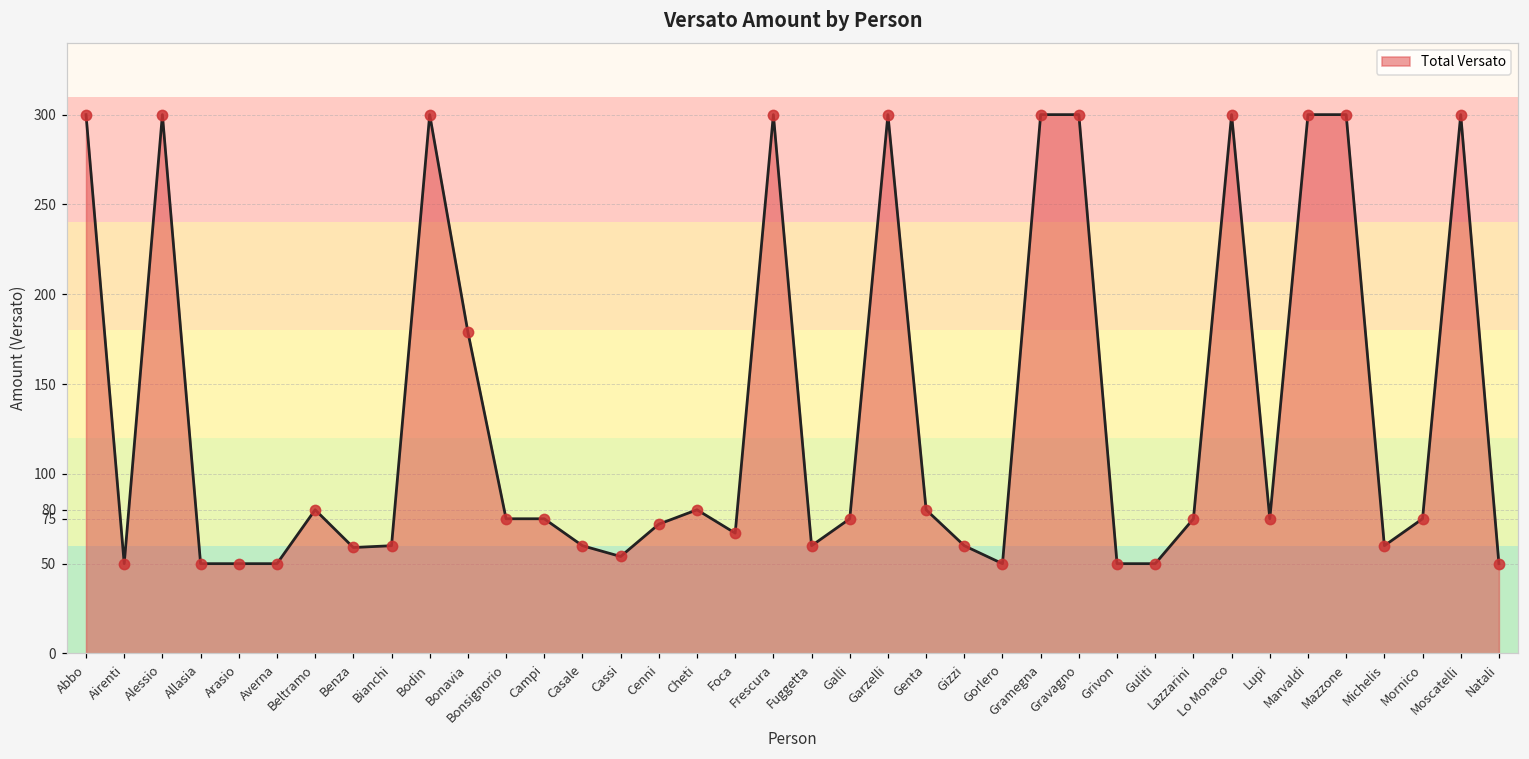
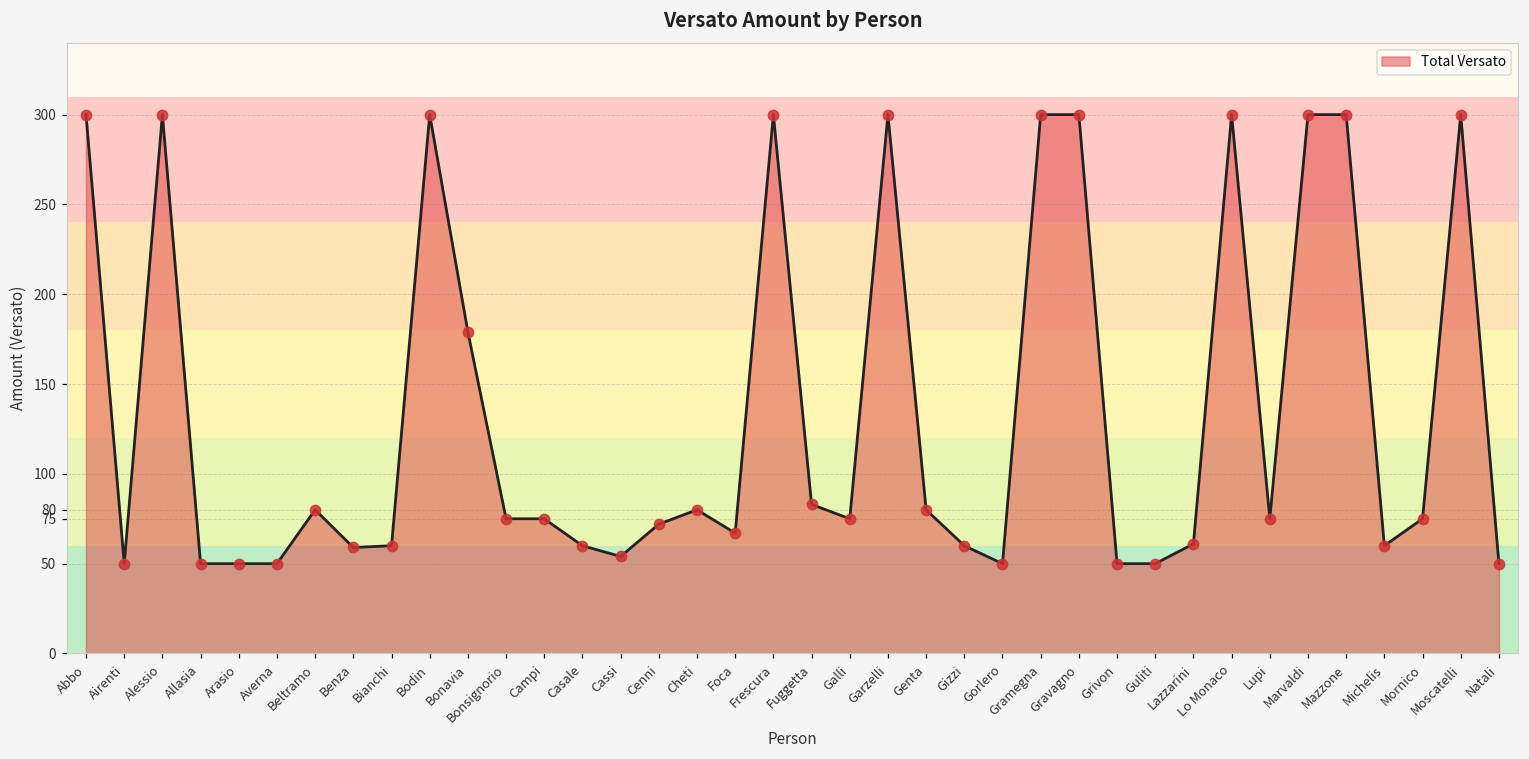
Fuggetta: 60 -> 83
Lazzarini: 75 -> 61
